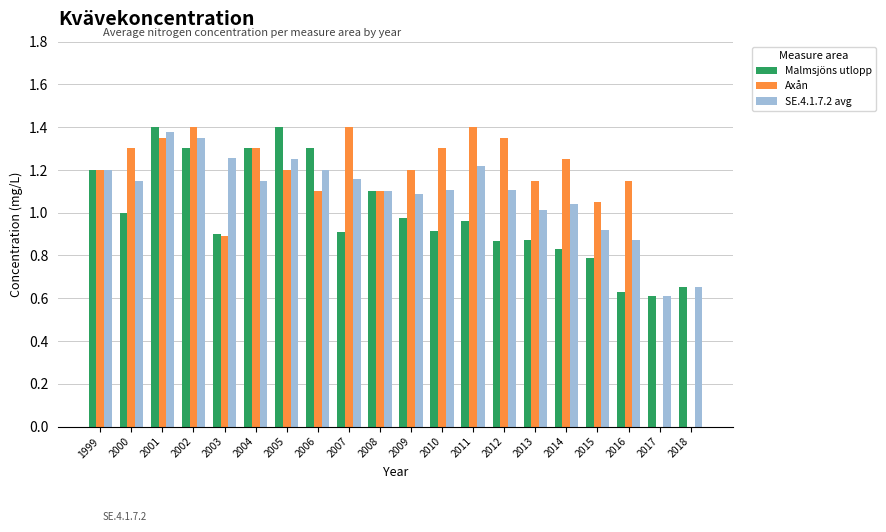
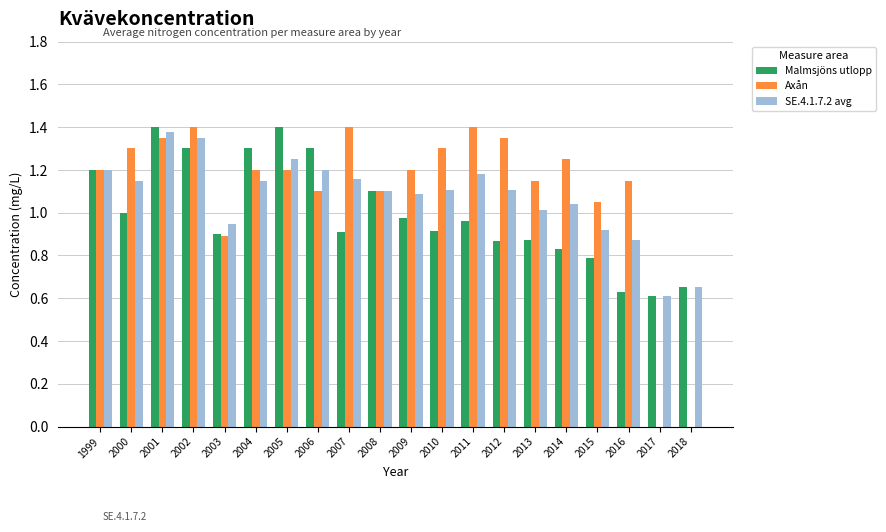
SE.4.1.7.2 avg, 2003: 1.25 -> 0.95
Axån, 2004: 1.3 -> 1.2
SE.4.1.7.2 avg, 2011: 1.22 -> 1.18
